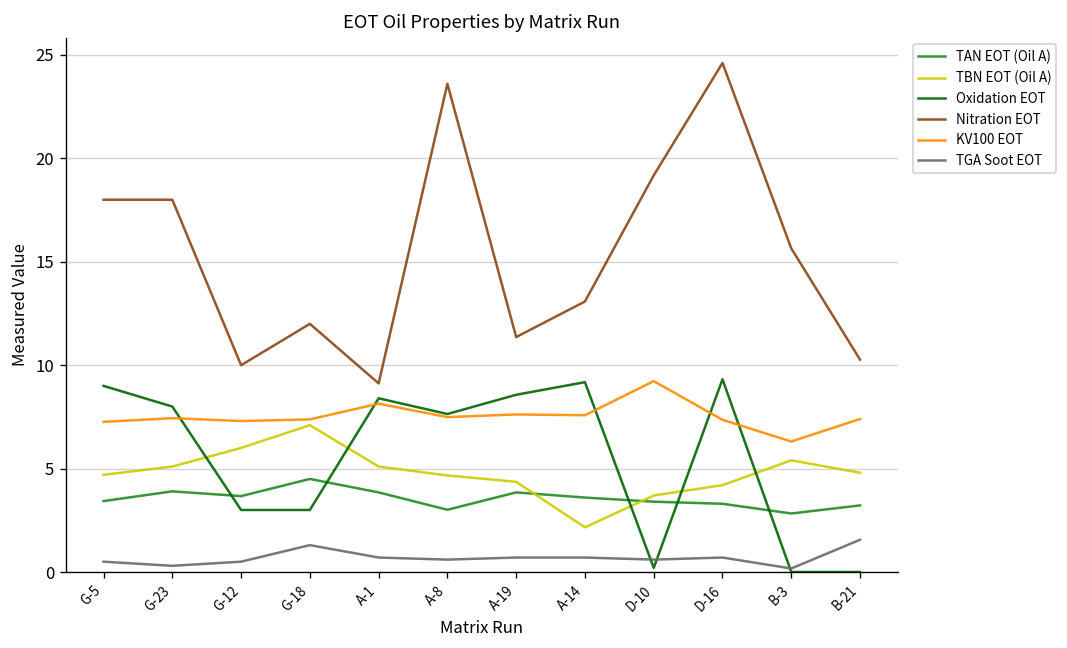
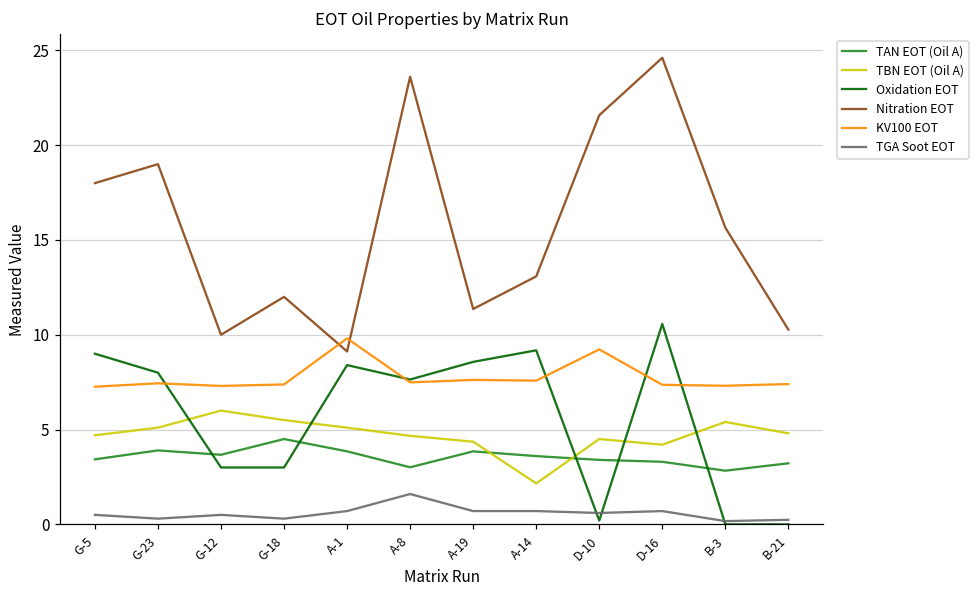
Nitration EOT, G-23: 18 -> 19
TBN EOT (Oil A), G-18: 7.1 -> 5.5
TGA Soot EOT, G-18: 1.3 -> 0.3
KV100 EOT, A-1: 8.1 -> 9.8
TGA Soot EOT, A-8: 0.6 -> 1.6
TBN EOT (Oil A), D-10: 3.7 -> 4.5
Nitration EOT, D-10: 19.2 -> 21.6
Oxidation EOT, D-16: 9.3 -> 10.6
KV100 EOT, B-3: 6.3 -> 7.3
TGA Soot EOT, B-21: 1.6 -> 0.2
